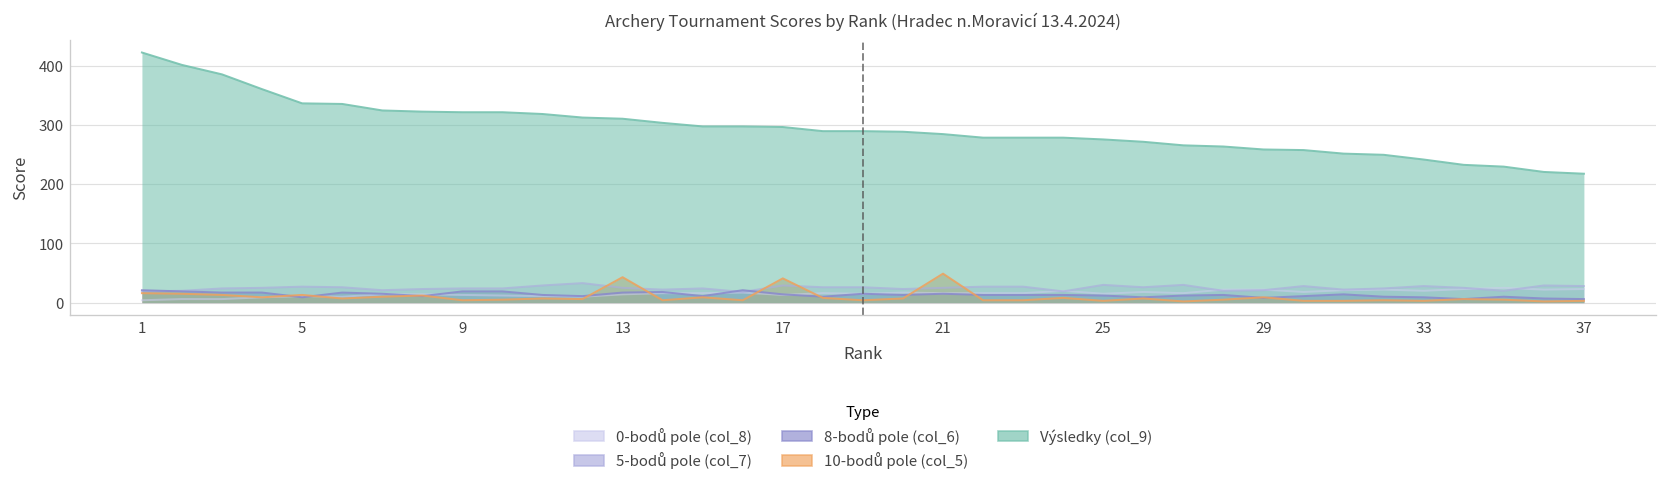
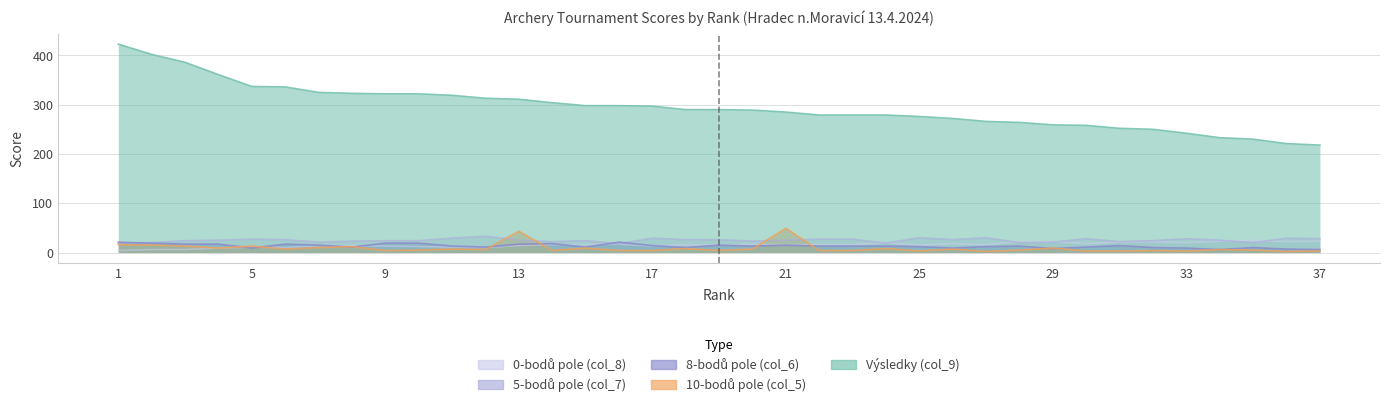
10-bodů pole (col_5), 17: 40 -> 0
